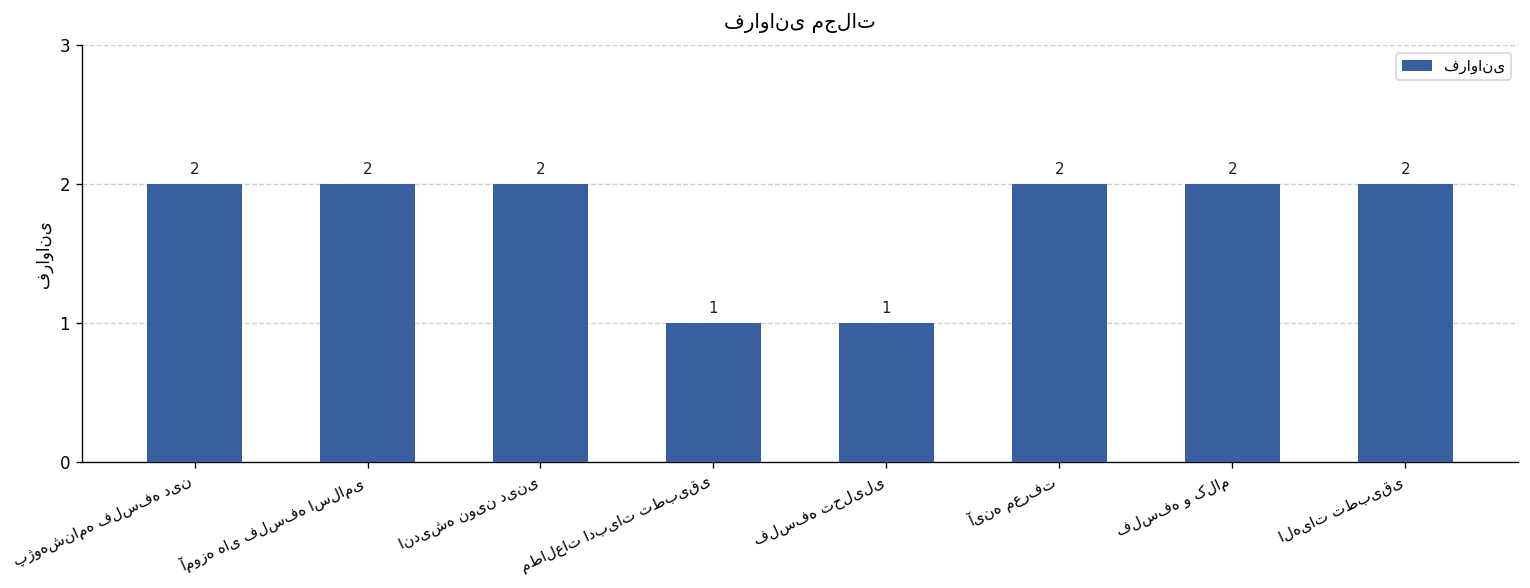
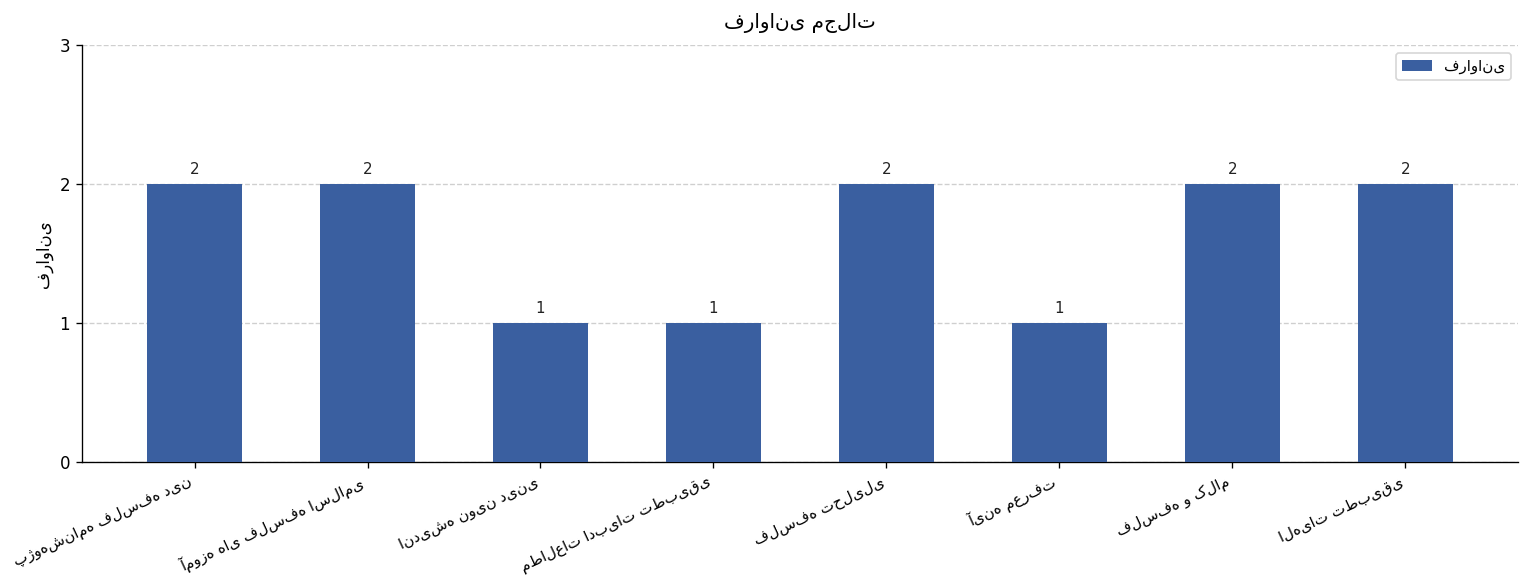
اندیشه نوین دینی: 2 -> 1
فلسفه تحلیلی: 1 -> 2
آینه معرفت: 2 -> 1
